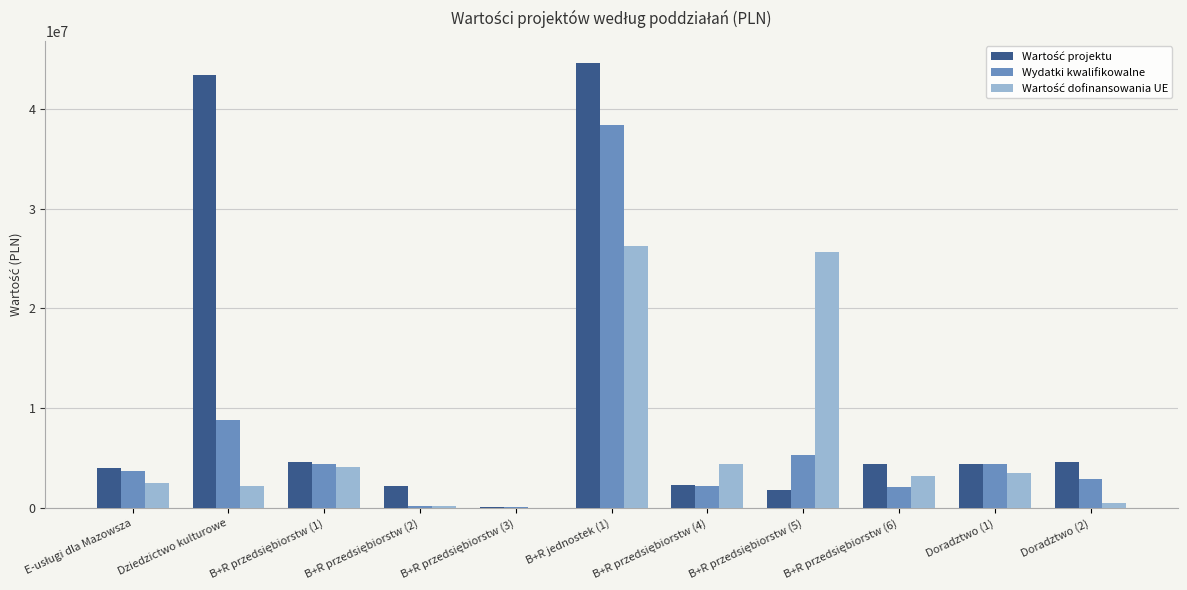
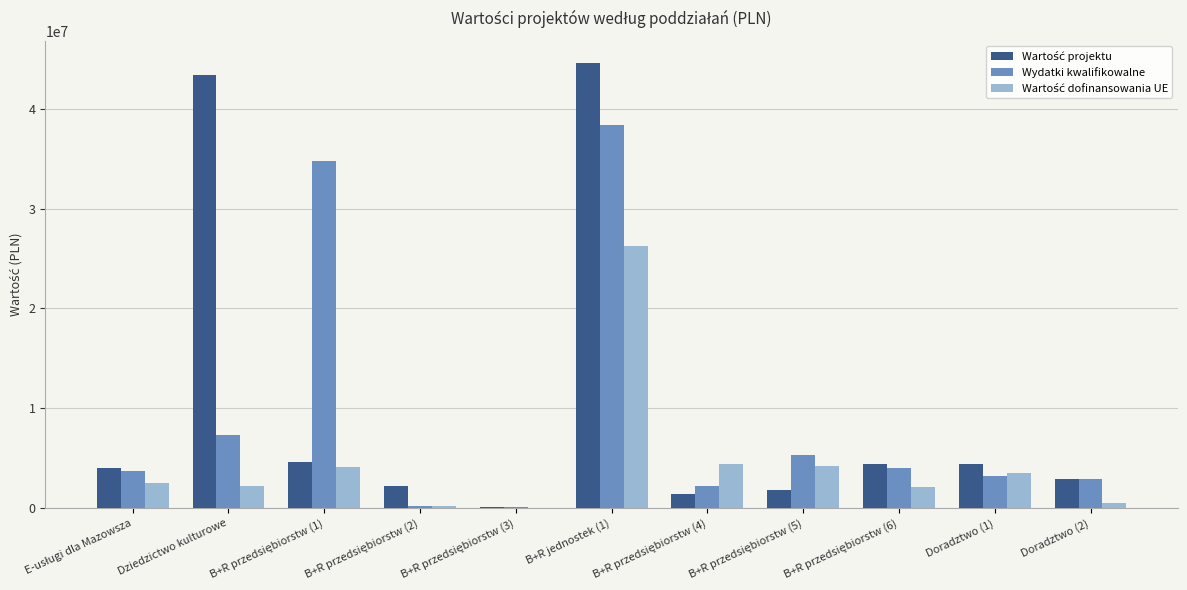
Wydatki kwalifikowalne, Dziedzictwo kulturowe: 9000000 -> 7000000
Wydatki kwalifikowalne, B+R przedsiębiorstw (1): 4000000 -> 35000000
Wartość projektu, B+R przedsiębiorstw (4): 2000000 -> 1000000
Wartość dofinansowania UE, B+R przedsiębiorstw (5): 26000000 -> 4000000
Wydatki kwalifikowalne, B+R przedsiębiorstw (6): 2000000 -> 4000000
Wartość dofinansowania UE, B+R przedsiębiorstw (6): 3000000 -> 2000000
Wydatki kwalifikowalne, Doradztwo (1): 4000000 -> 3000000
Wartość projektu, Doradztwo (2): 5000000 -> 3000000
